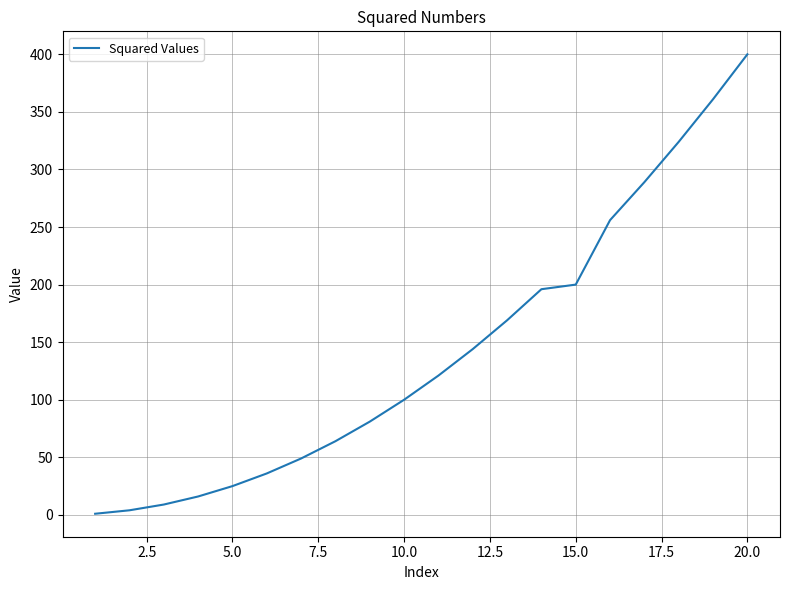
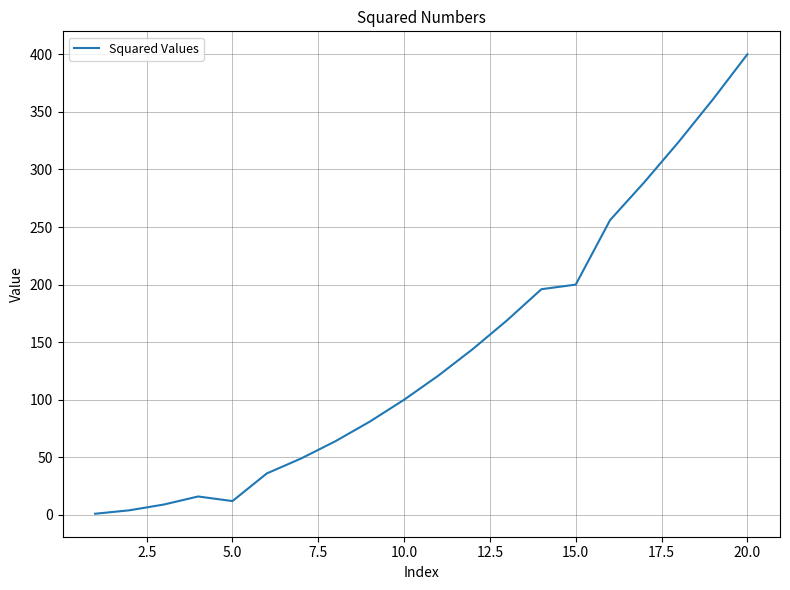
5.0: 25 -> 12
